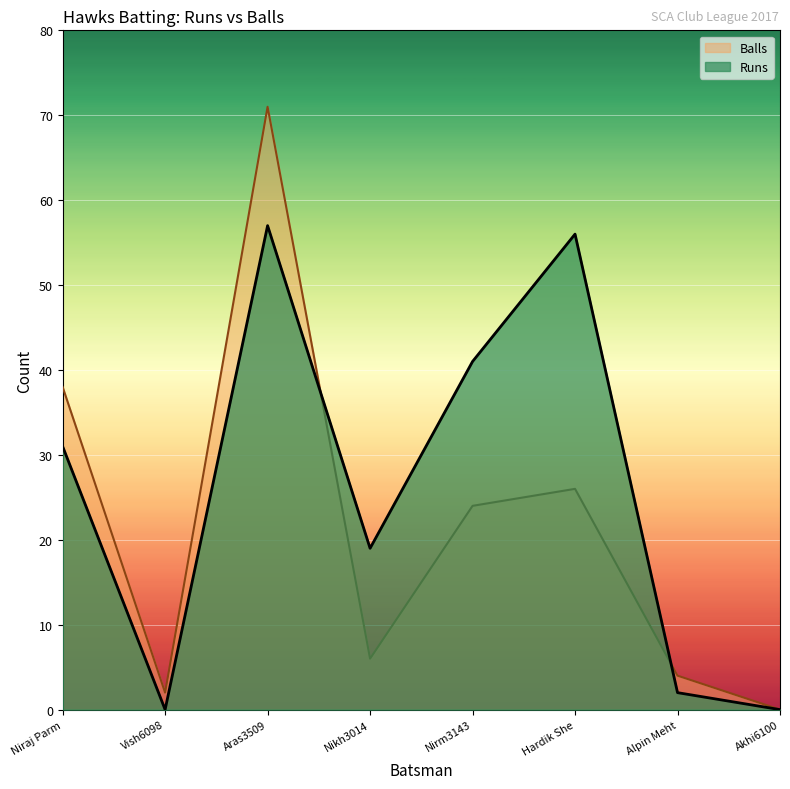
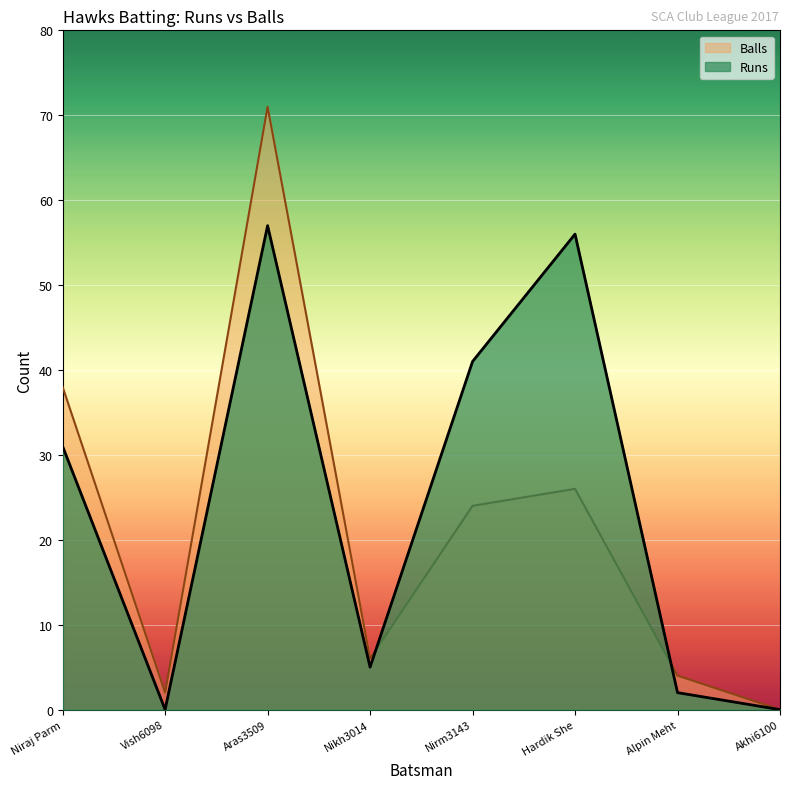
Runs, Nikh3014: 19 -> 5
